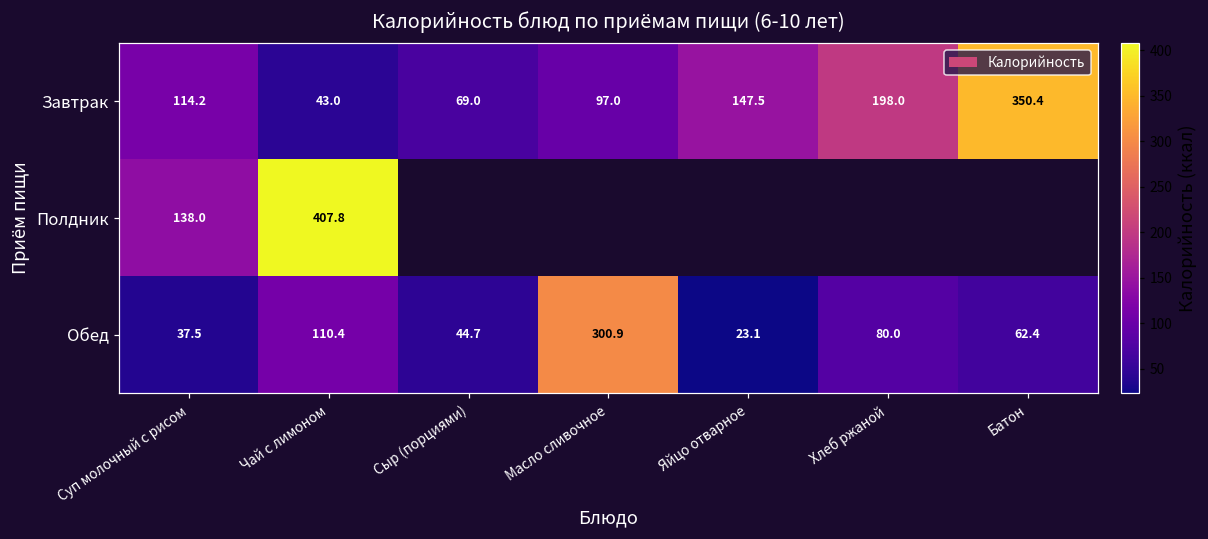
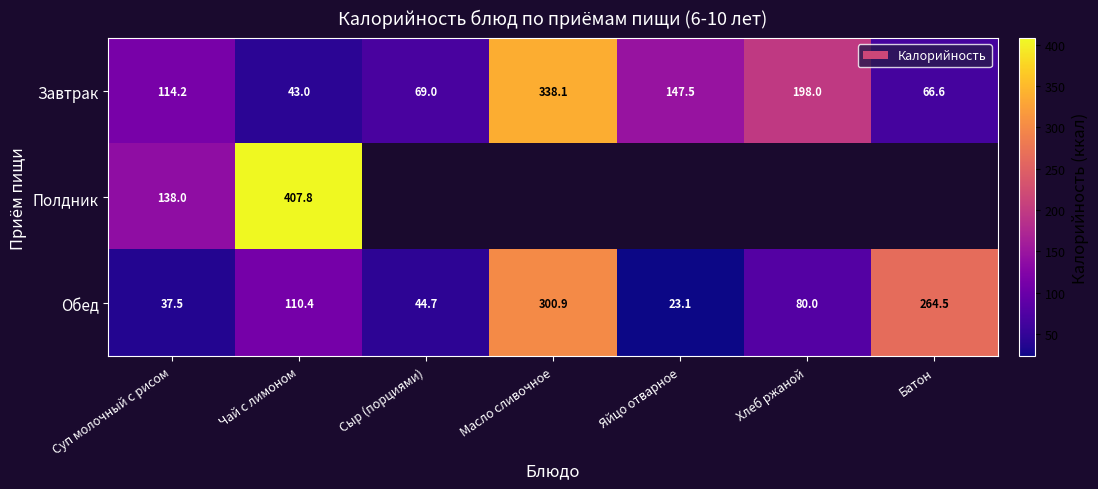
Завтрак, Масло сливочное: 97.0 -> 338.1
Завтрак, Батон: 350.4 -> 66.6
Обед, Батон: 62.4 -> 264.5
